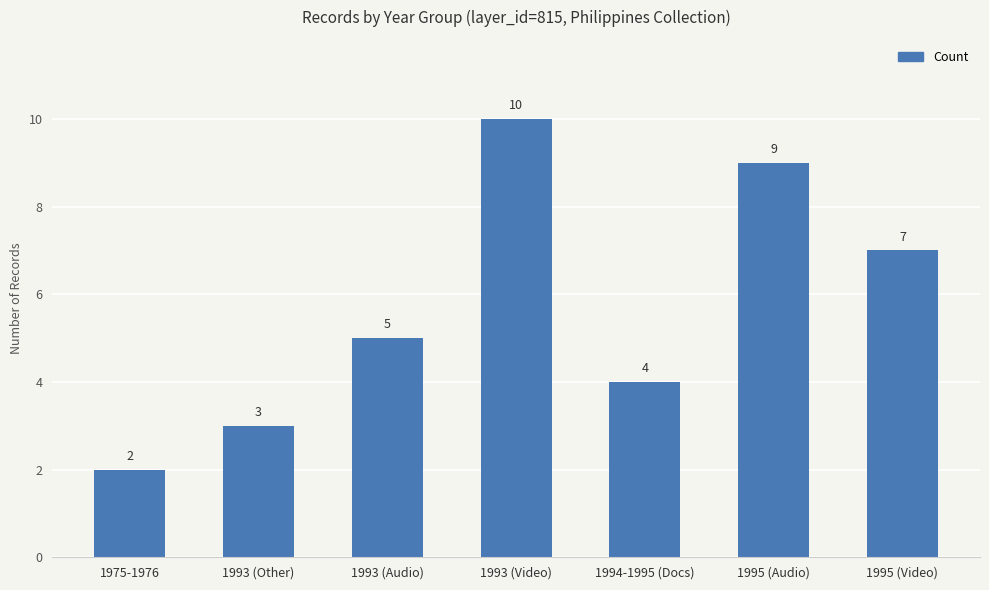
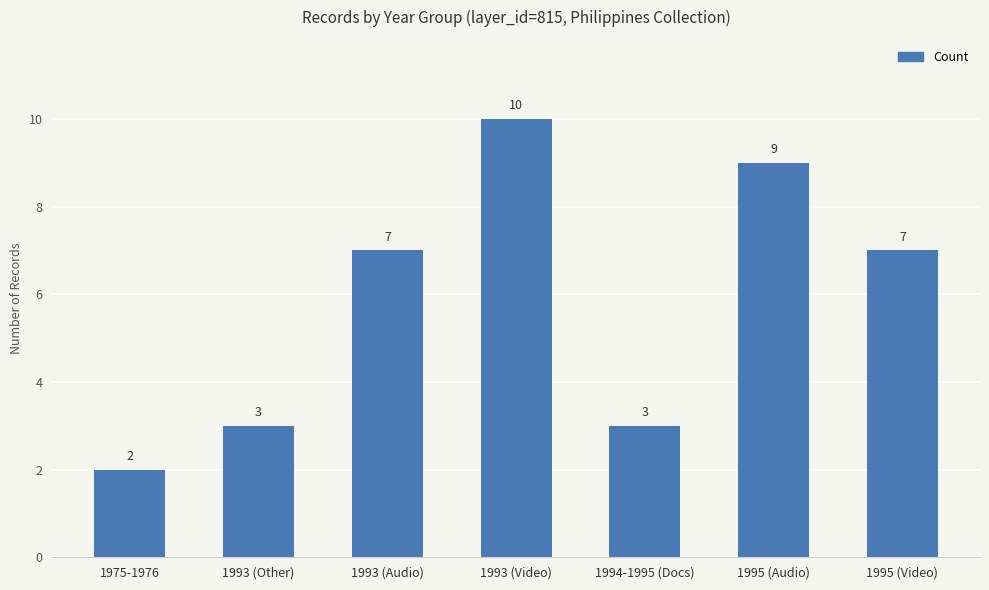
1993 (Audio): 5 -> 7
1994-1995 (Docs): 4 -> 3
